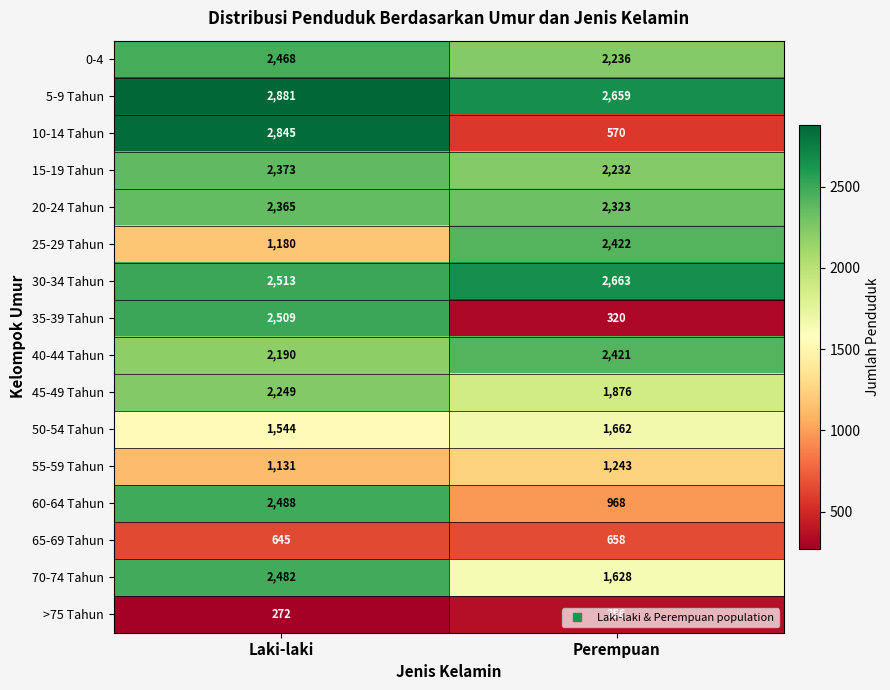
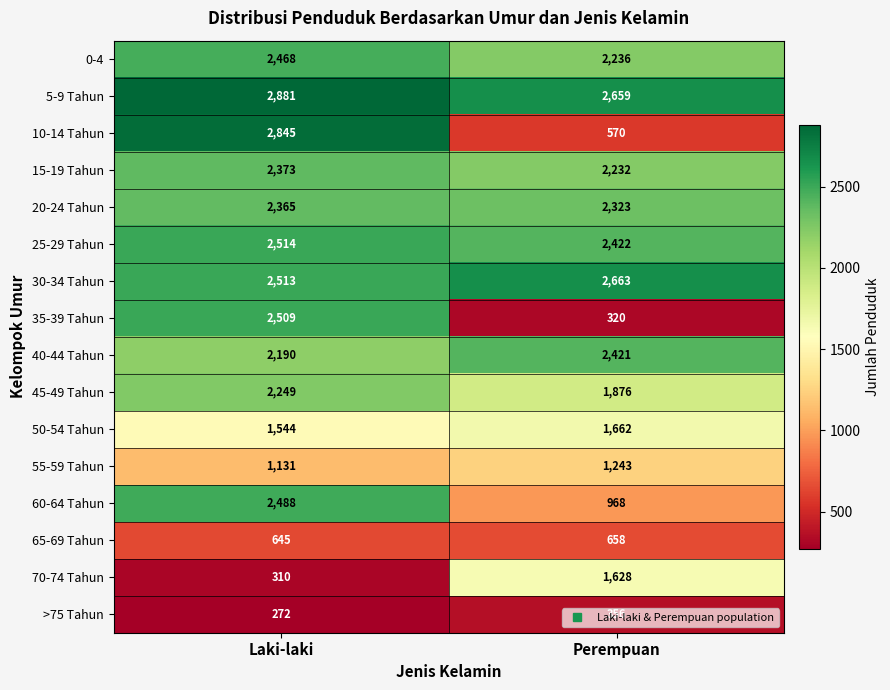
25-29 Tahun, Laki-laki: 1,180 -> 2,514
70-74 Tahun, Laki-laki: 2,482 -> 310
